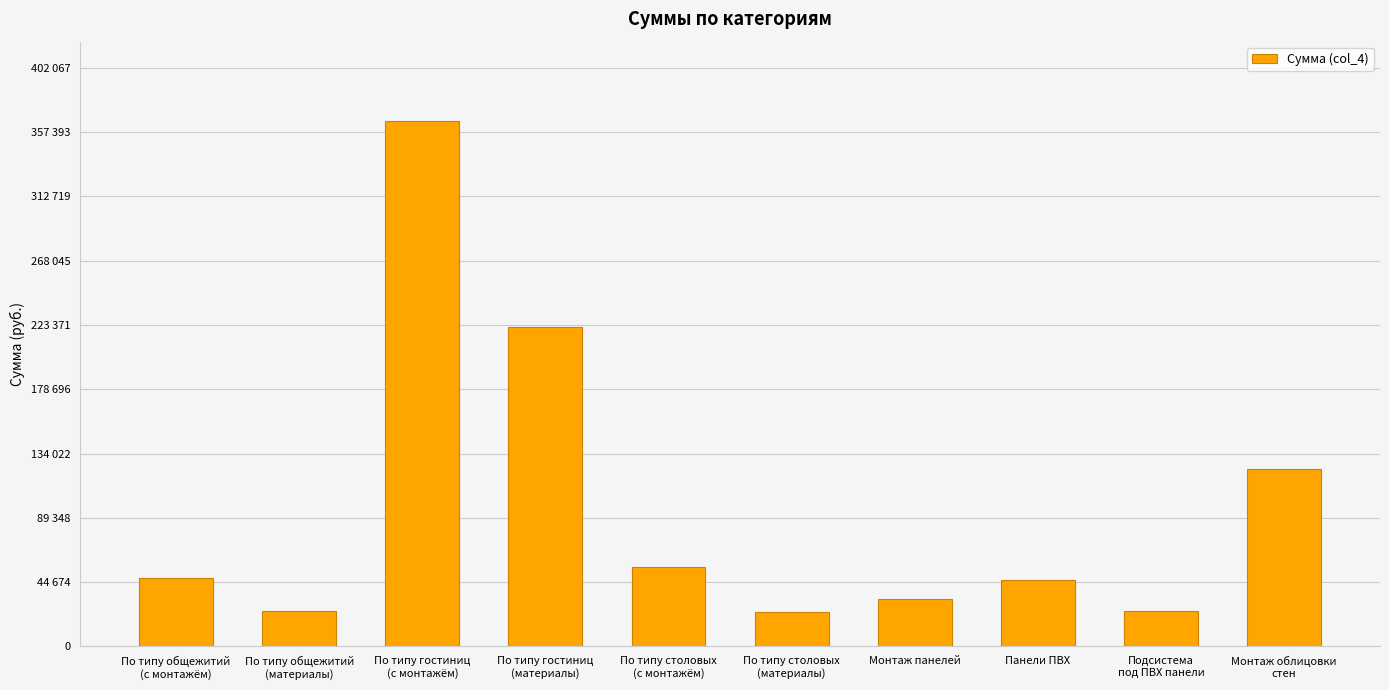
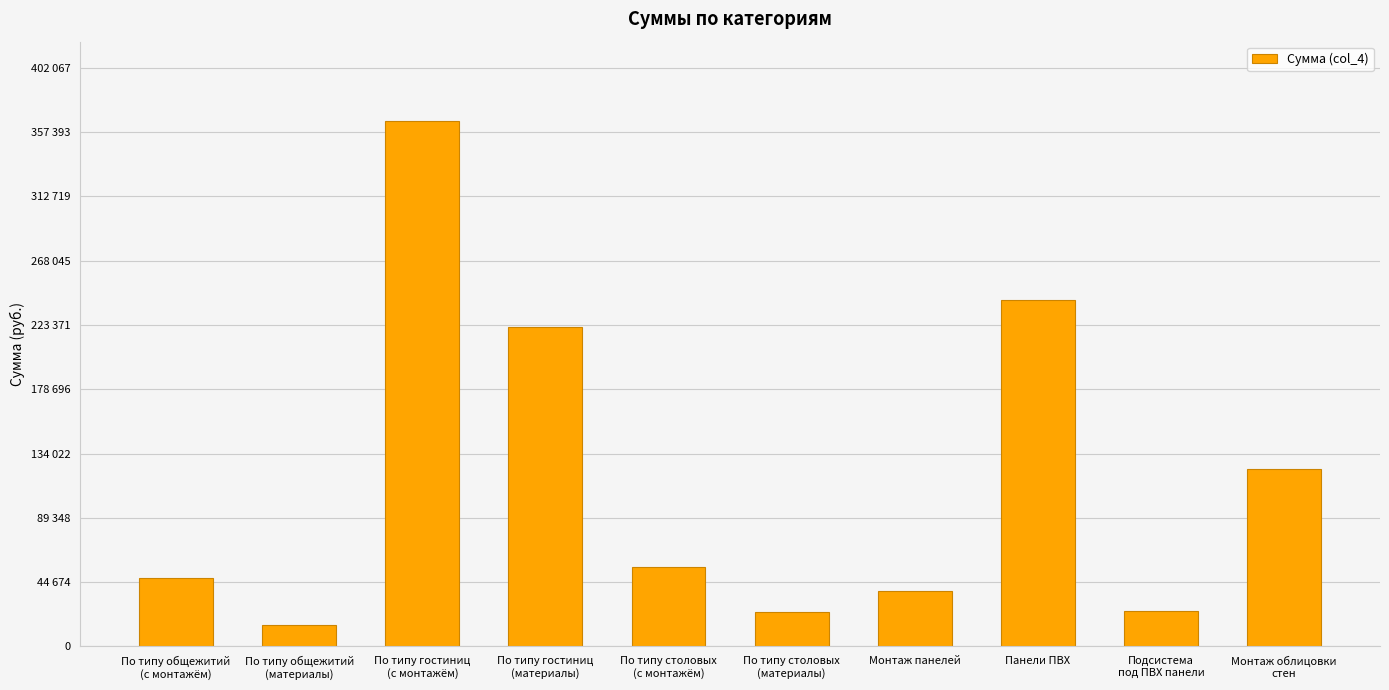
По типу общежитий (материалы): 25000 -> 15000
Монтаж панелей: 33000 -> 39000
Панели ПВХ: 46000 -> 241000
